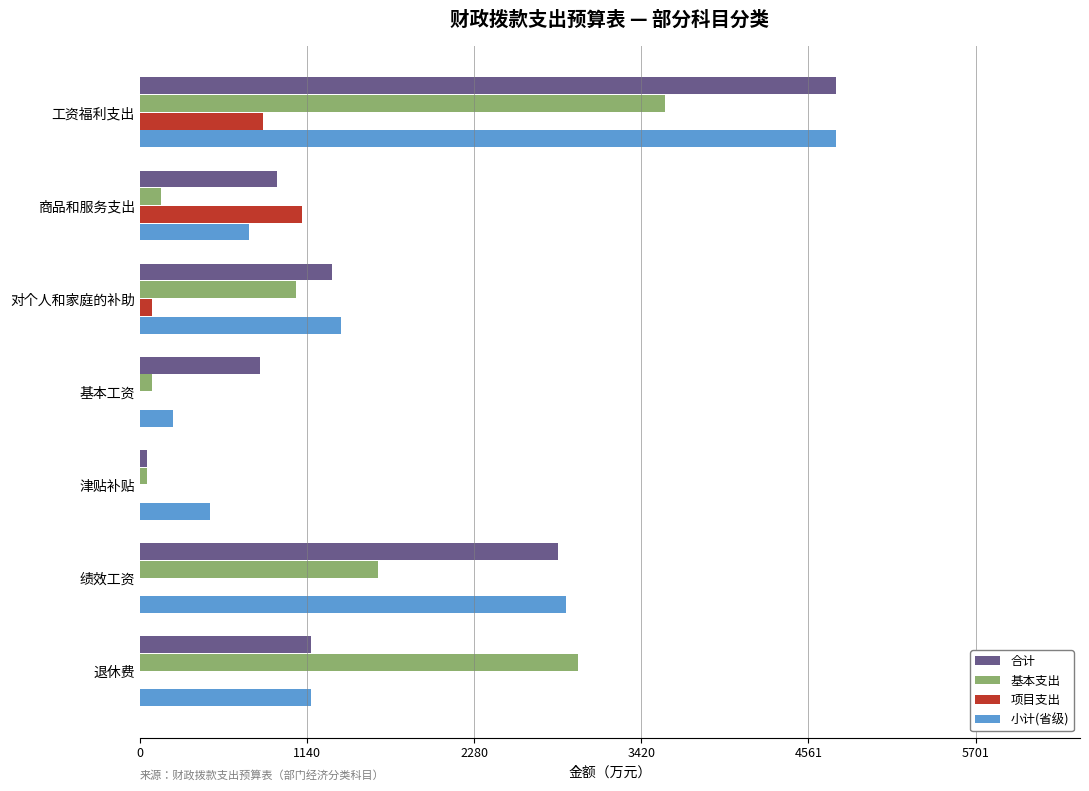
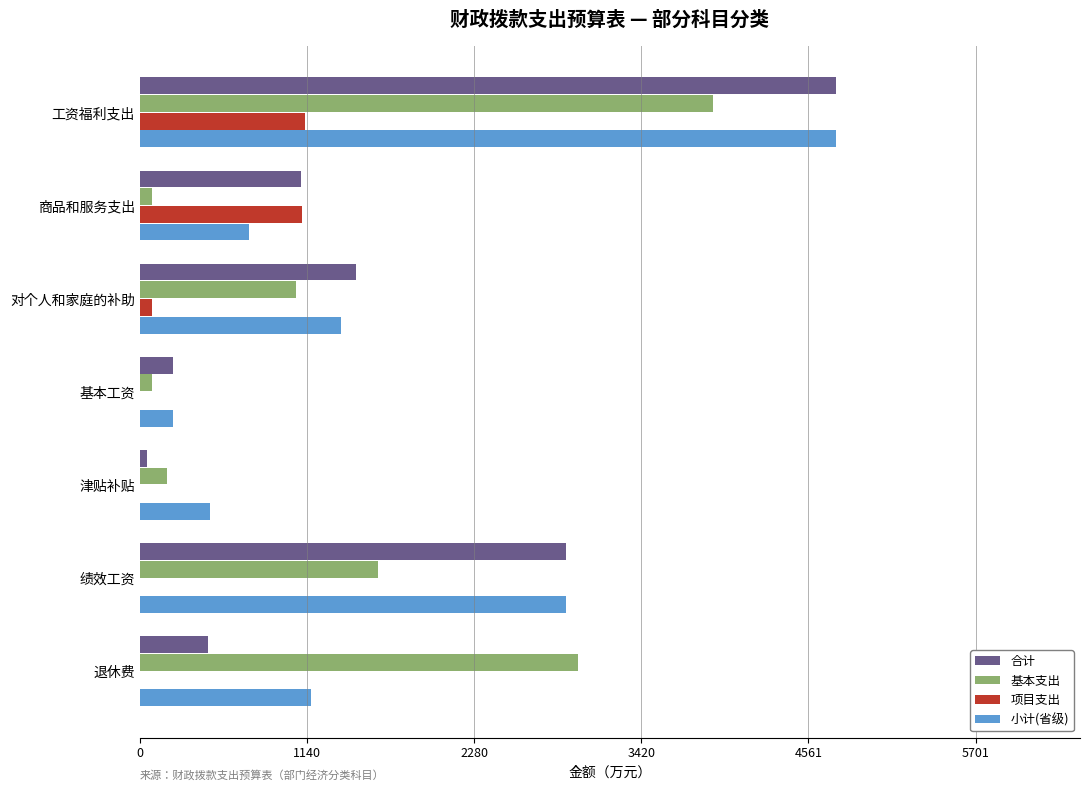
基本支出, 工资福利支出: 3580 -> 3910
项目支出, 工资福利支出: 840 -> 1130
合计, 商品和服务支出: 940 -> 1100
基本支出, 商品和服务支出: 150 -> 90
合计, 对个人和家庭的补助: 1310 -> 1470
合计, 基本工资: 820 -> 230
基本支出, 津贴补贴: 50 -> 180
合计, 绩效工资: 2850 -> 2910
合计, 退休费: 1170 -> 460
